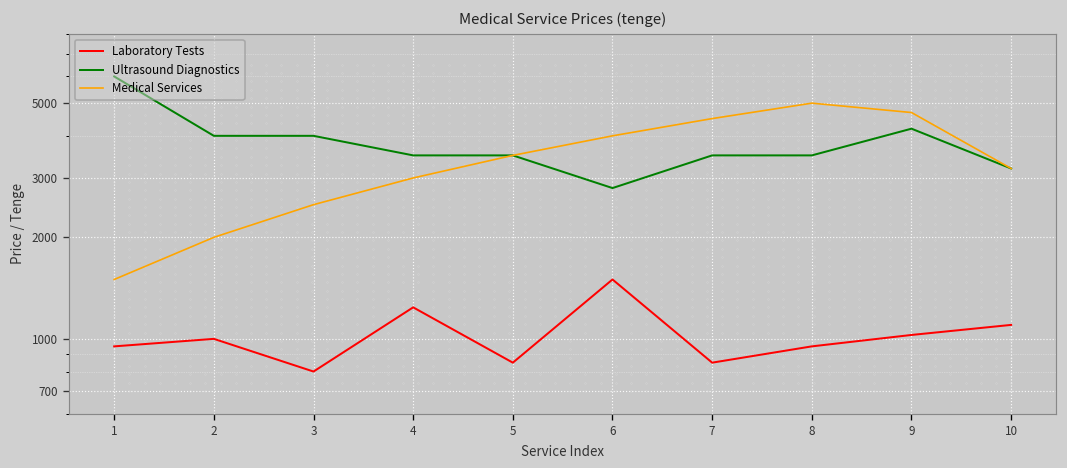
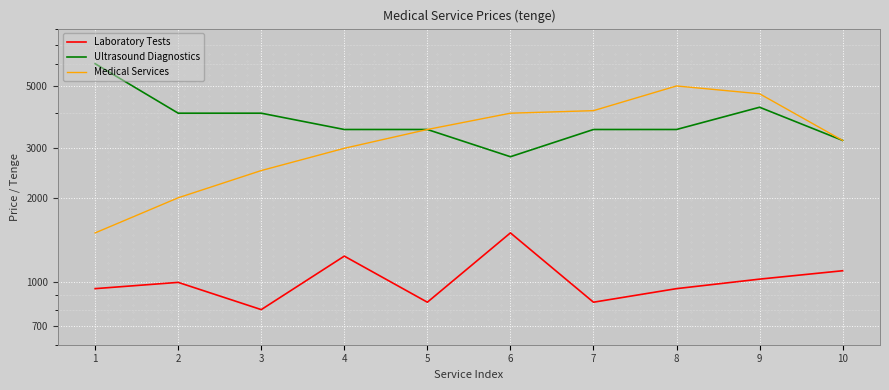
Medical Services, 7: 4500 -> 4100
